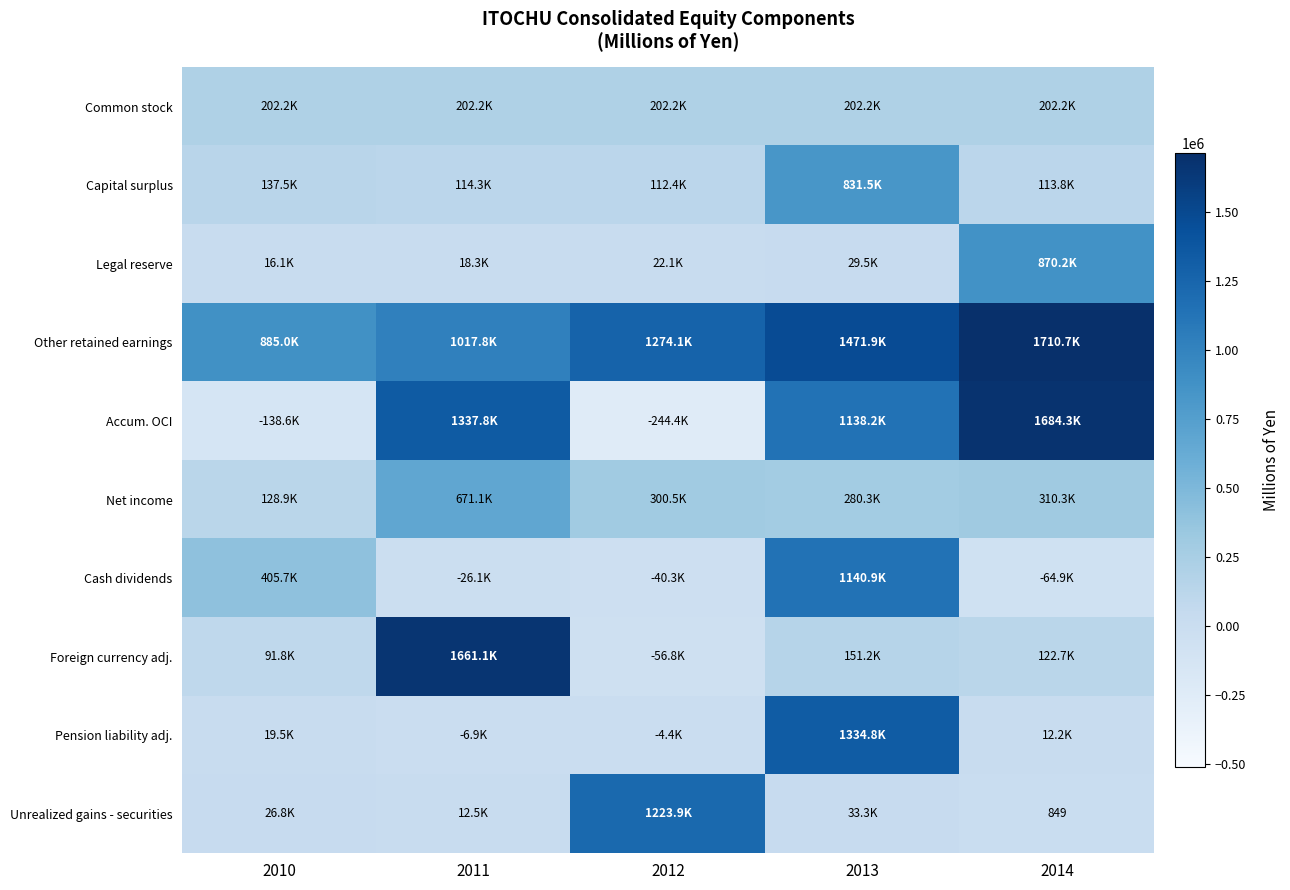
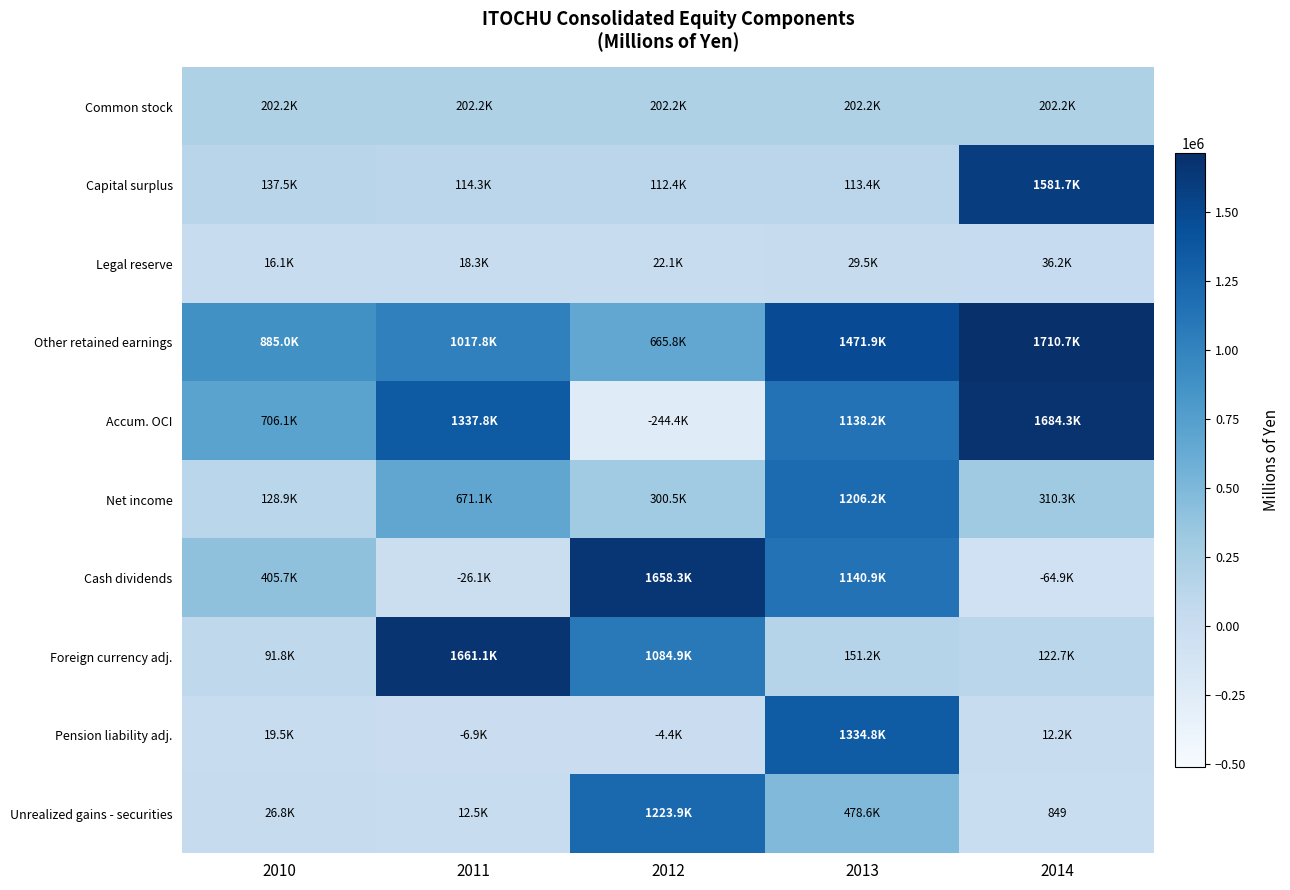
Capital surplus, 2013: 831.5K -> 113.4K
Capital surplus, 2014: 113.8K -> 1581.7K
Legal reserve, 2014: 870.2K -> 36.2K
Other retained earnings, 2012: 1274.1K -> 665.8K
Accum. OCI, 2010: -138.6K -> 706.1K
Net income, 2013: 280.3K -> 1206.2K
Cash dividends, 2012: -40.3K -> 1658.3K
Foreign currency adj., 2012: -56.8K -> 1084.9K
Unrealized gains - securities, 2013: 33.3K -> 478.6K
